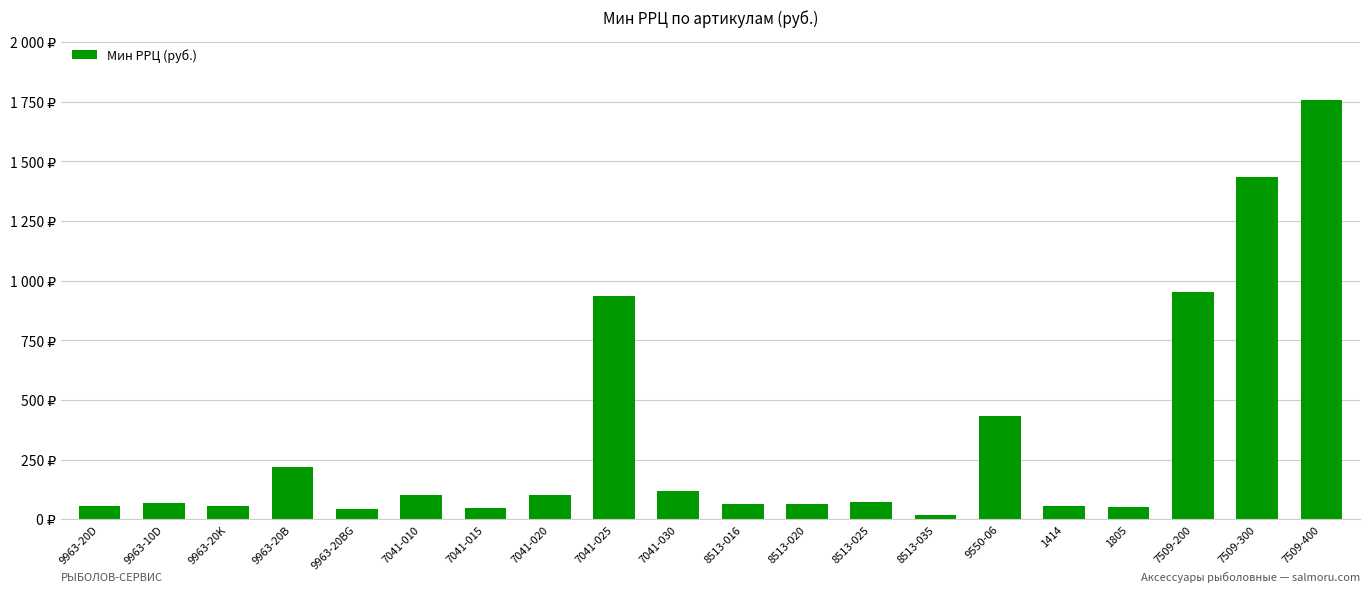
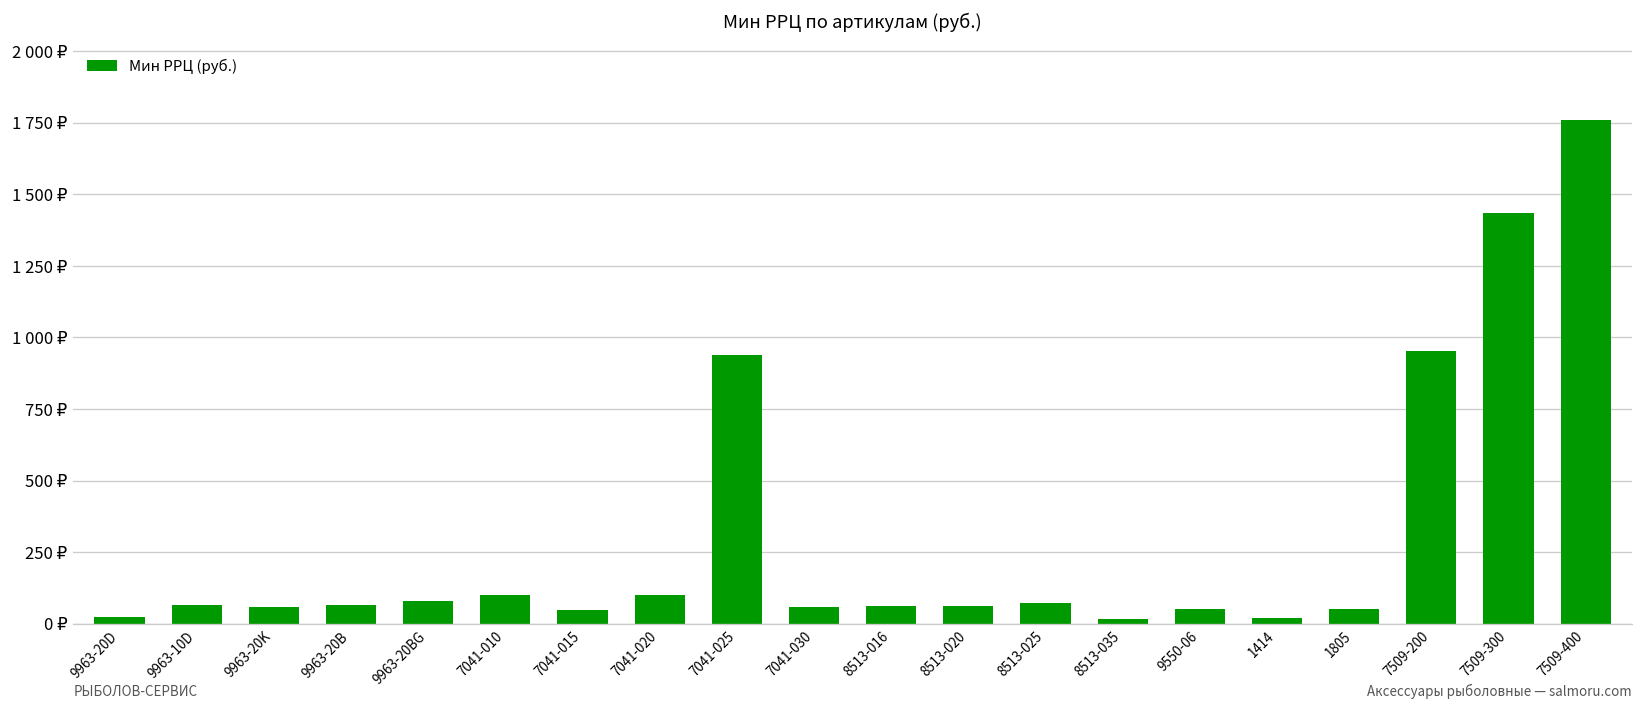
9963-20D: 60 ₽ -> 20 ₽
9963-20B: 220 ₽ -> 70 ₽
9963-20BG: 40 ₽ -> 80 ₽
7041-030: 120 ₽ -> 60 ₽
9550-06: 430 ₽ -> 50 ₽
1414: 60 ₽ -> 20 ₽
